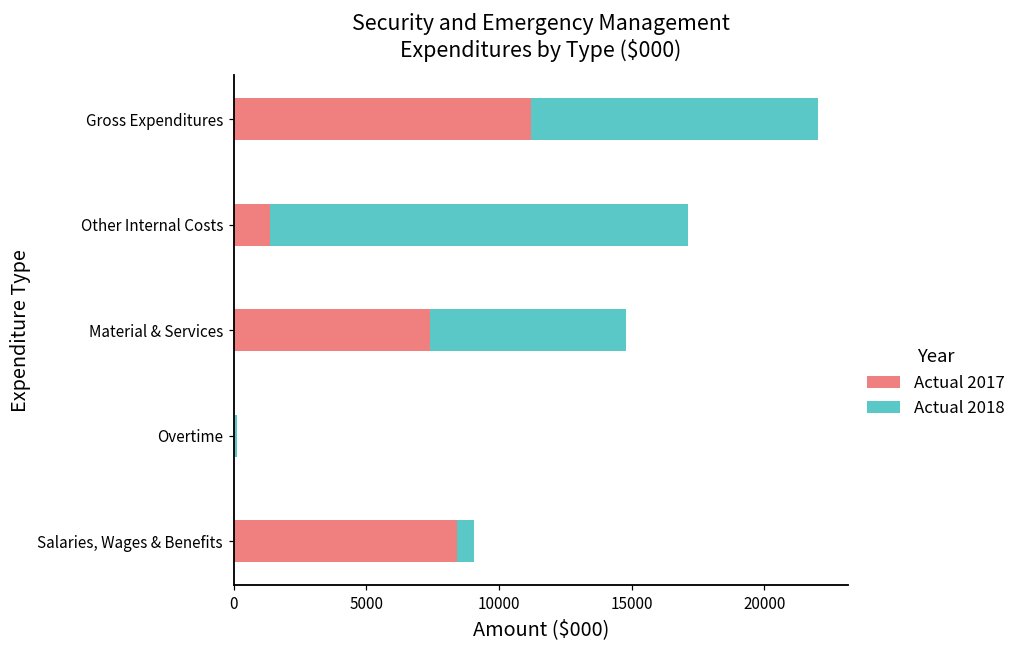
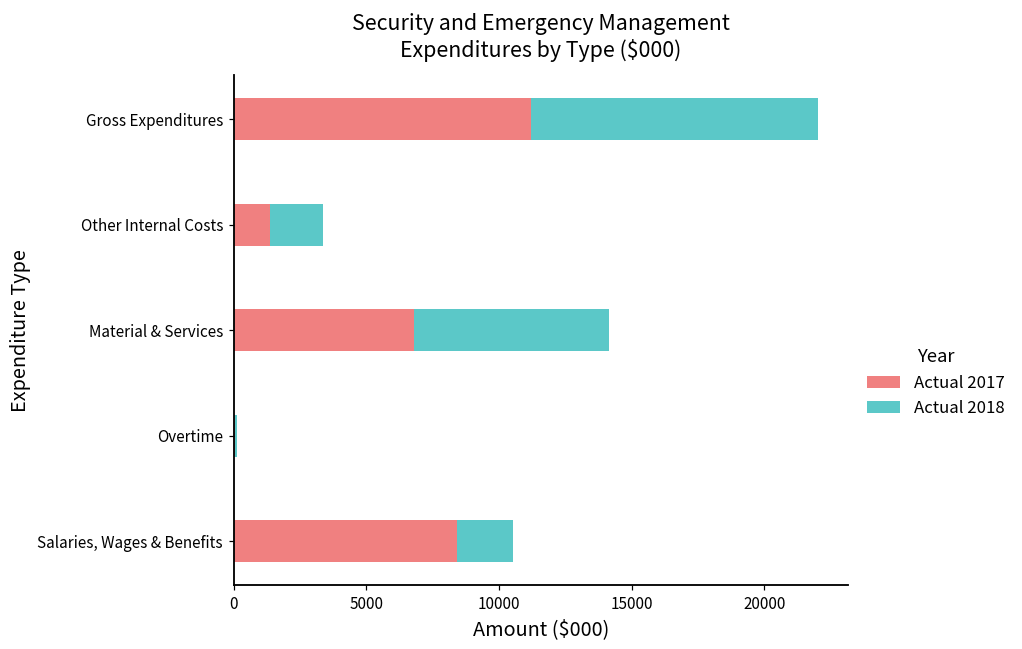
Actual 2018, Other Internal Costs: 15800 -> 2000
Actual 2017, Material & Services: 7400 -> 6800
Actual 2018, Salaries, Wages & Benefits: 600 -> 2100
